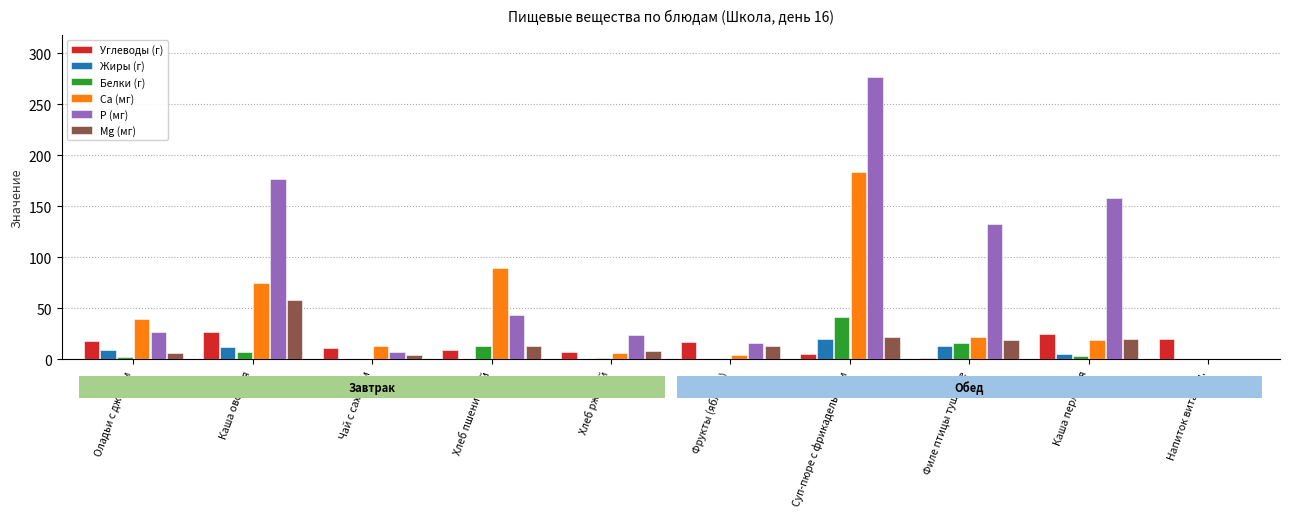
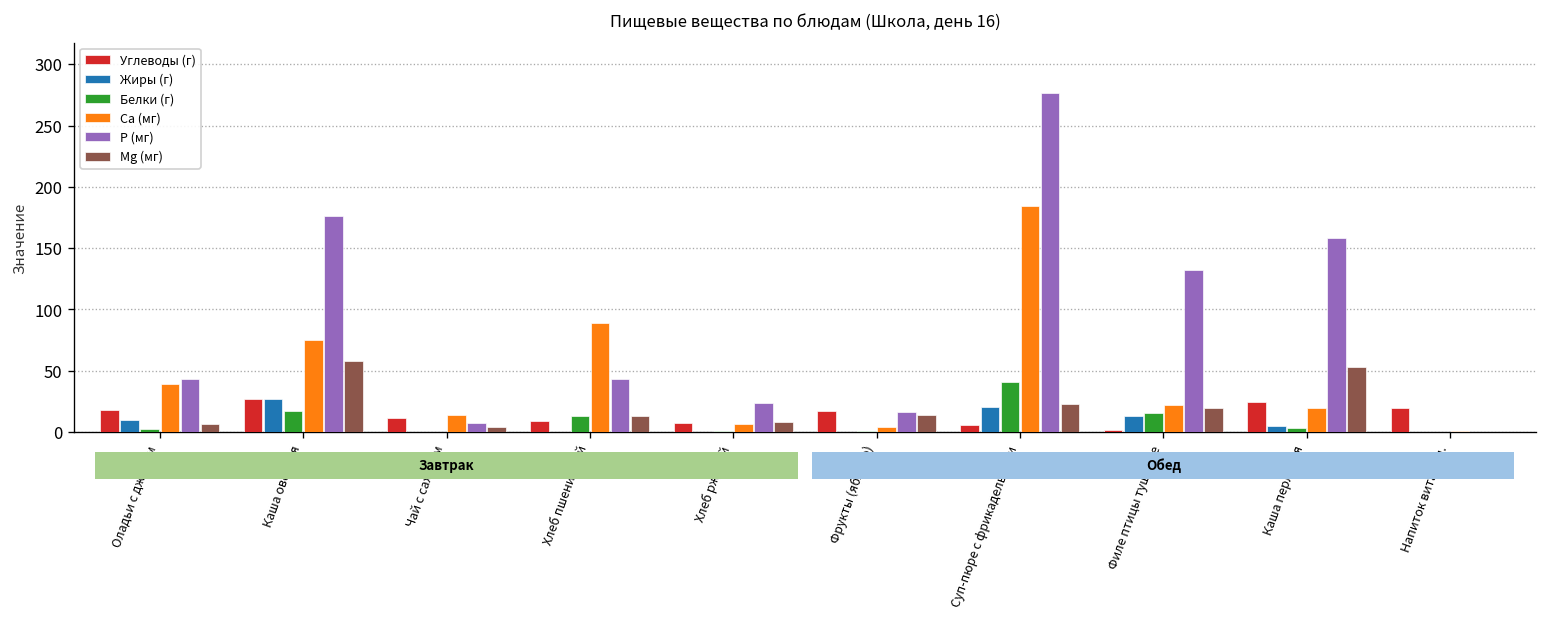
P (мг), Оладьи с джемом: 27 -> 43
Жиры (г), Каша овсяная: 12 -> 27
Белки (г), Каша овсяная: 8 -> 17
Mg (мг), Каша перловая: 20 -> 53
